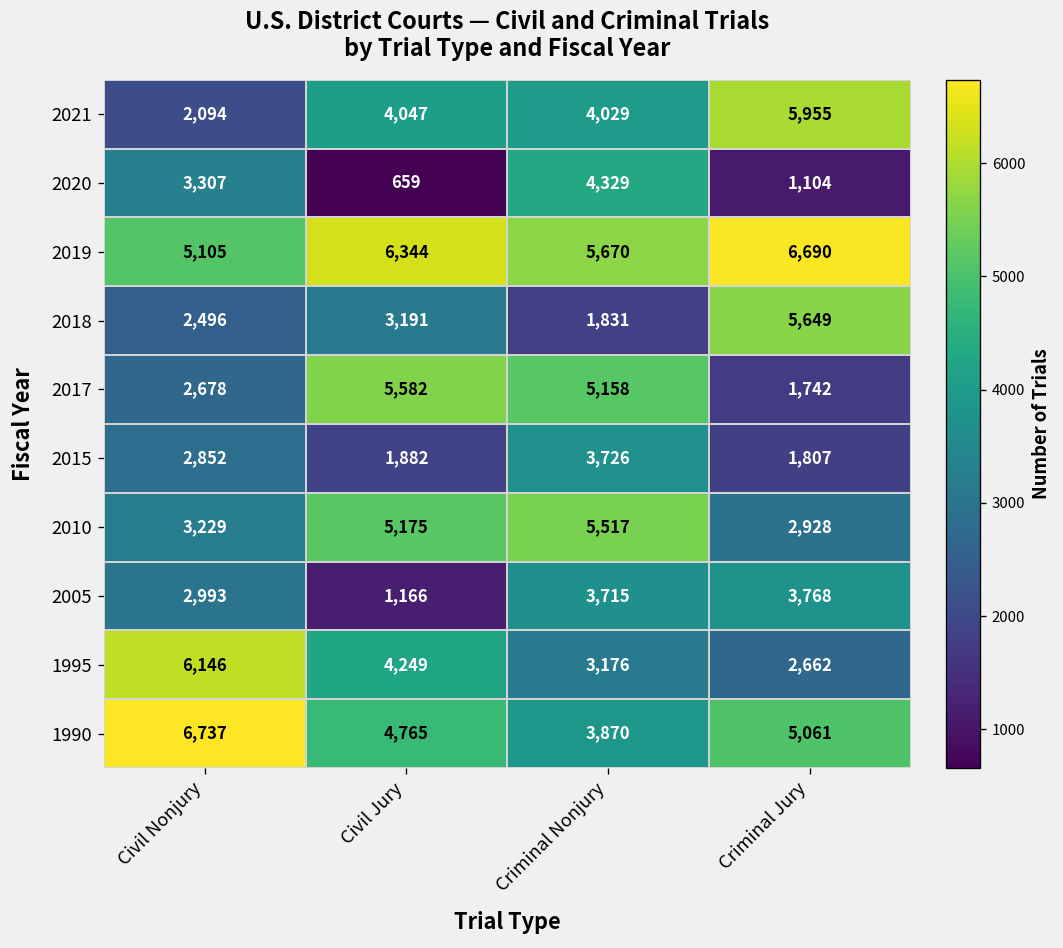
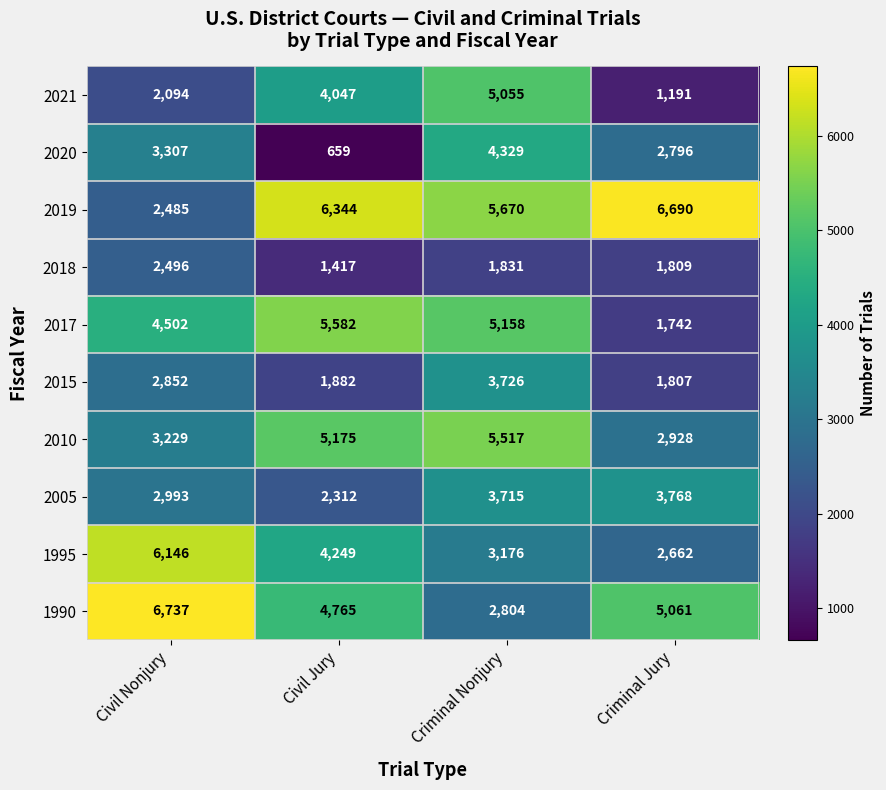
2021, Criminal Nonjury: 4,029 -> 5,055
2021, Criminal Jury: 5,955 -> 1,191
2020, Criminal Jury: 1,104 -> 2,796
2019, Civil Nonjury: 5,105 -> 2,485
2018, Civil Jury: 3,191 -> 1,417
2018, Criminal Jury: 5,649 -> 1,809
2017, Civil Nonjury: 2,678 -> 4,502
2005, Civil Jury: 1,166 -> 2,312
1990, Criminal Nonjury: 3,870 -> 2,804
